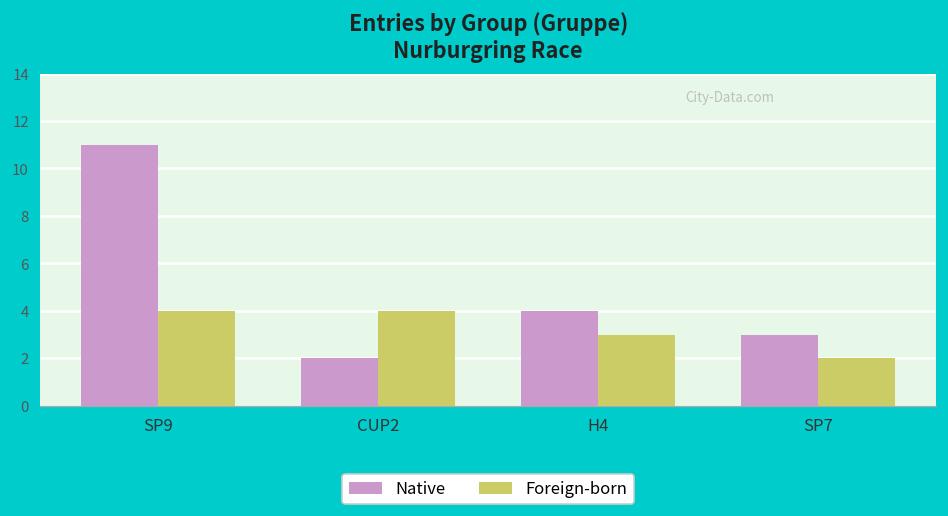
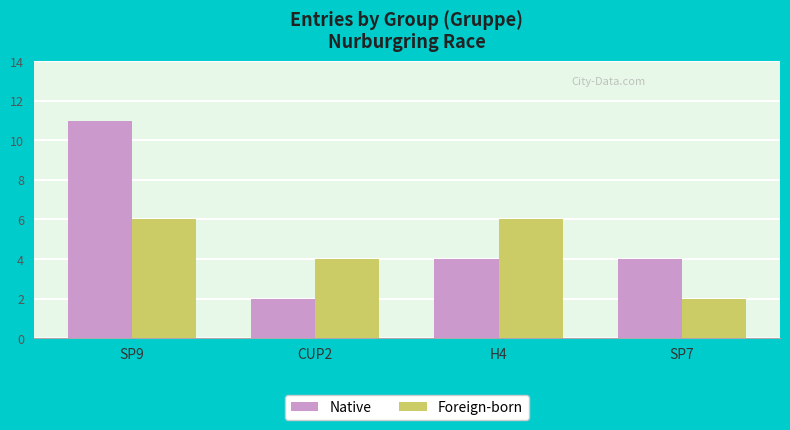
Foreign-born, SP9: 4 -> 6
Foreign-born, H4: 3 -> 6
Native, SP7: 3 -> 4
